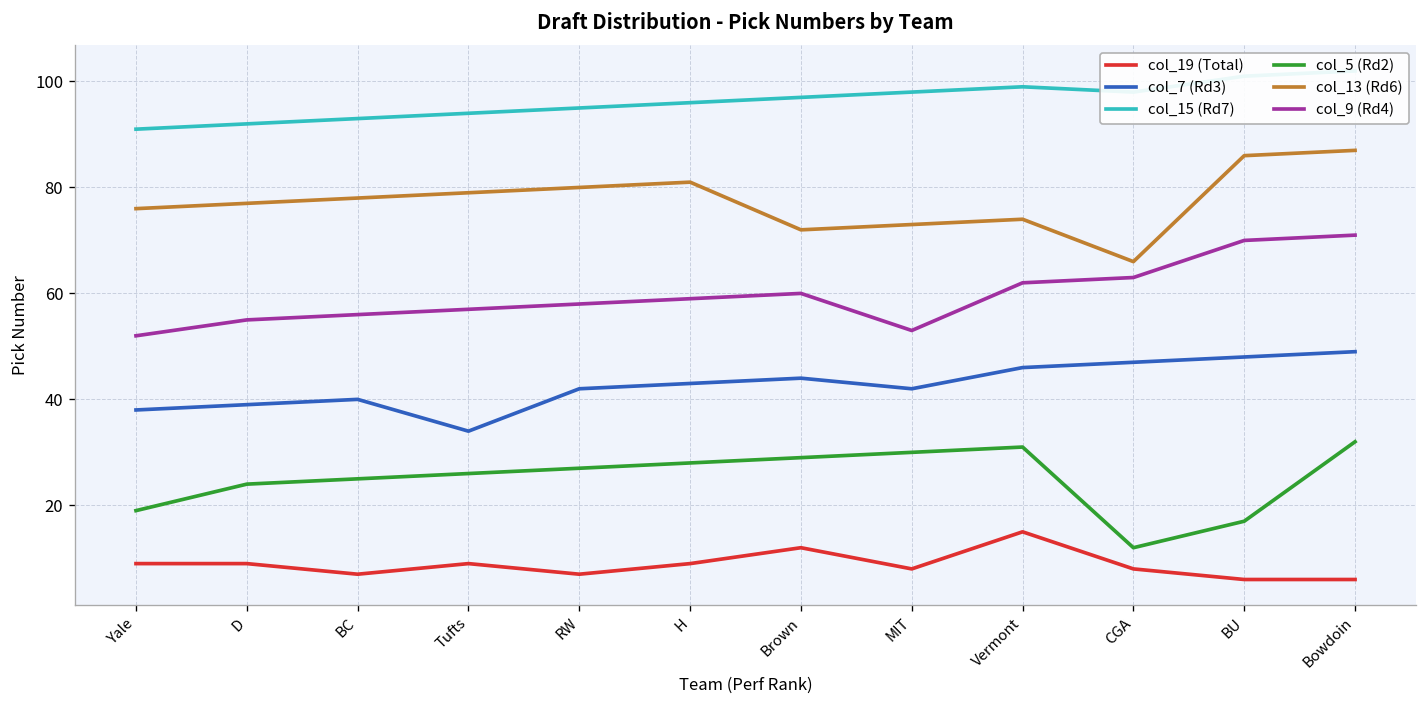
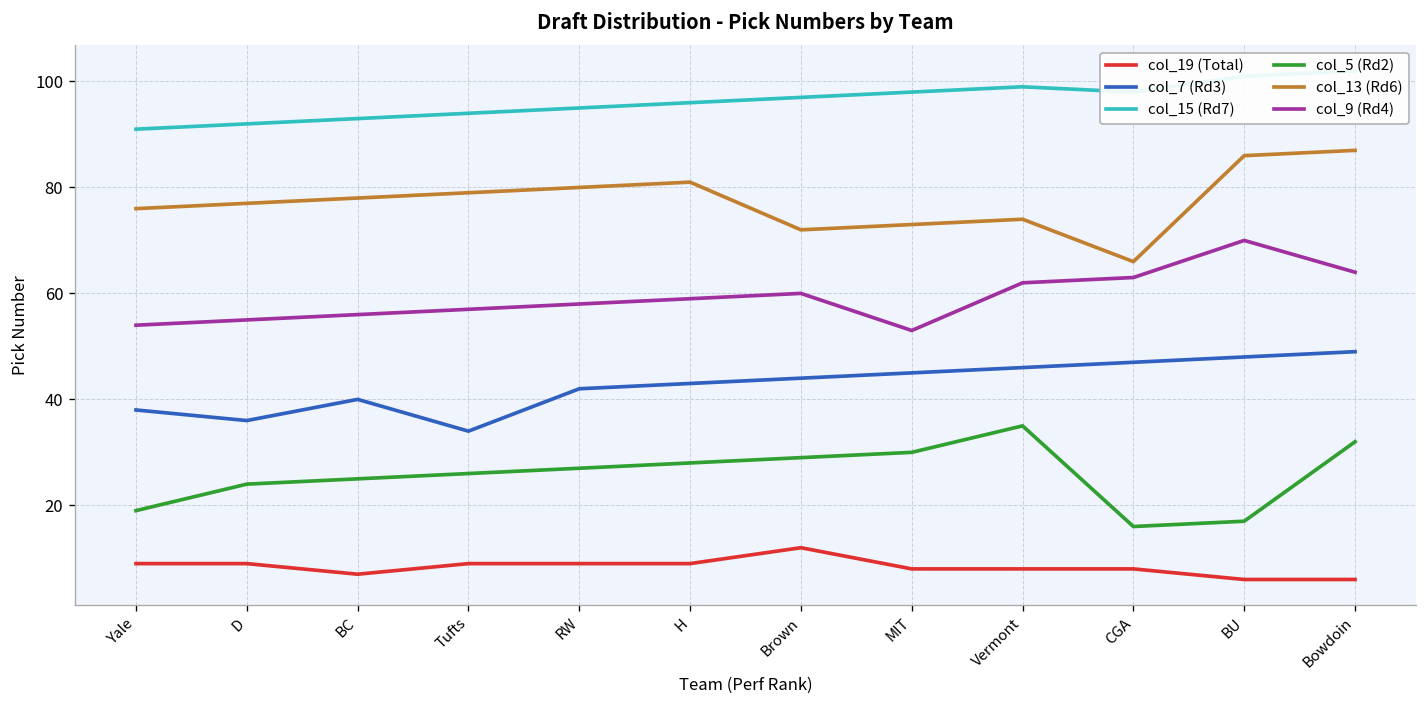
col_9 (Rd4), Yale: 52 -> 54
col_7 (Rd3), D: 39 -> 36
col_19 (Total), RW: 7 -> 9
col_7 (Rd3), MIT: 42 -> 45
col_19 (Total), Vermont: 15 -> 8
col_5 (Rd2), Vermont: 31 -> 35
col_5 (Rd2), CGA: 12 -> 16
col_9 (Rd4), Bowdoin: 71 -> 64
